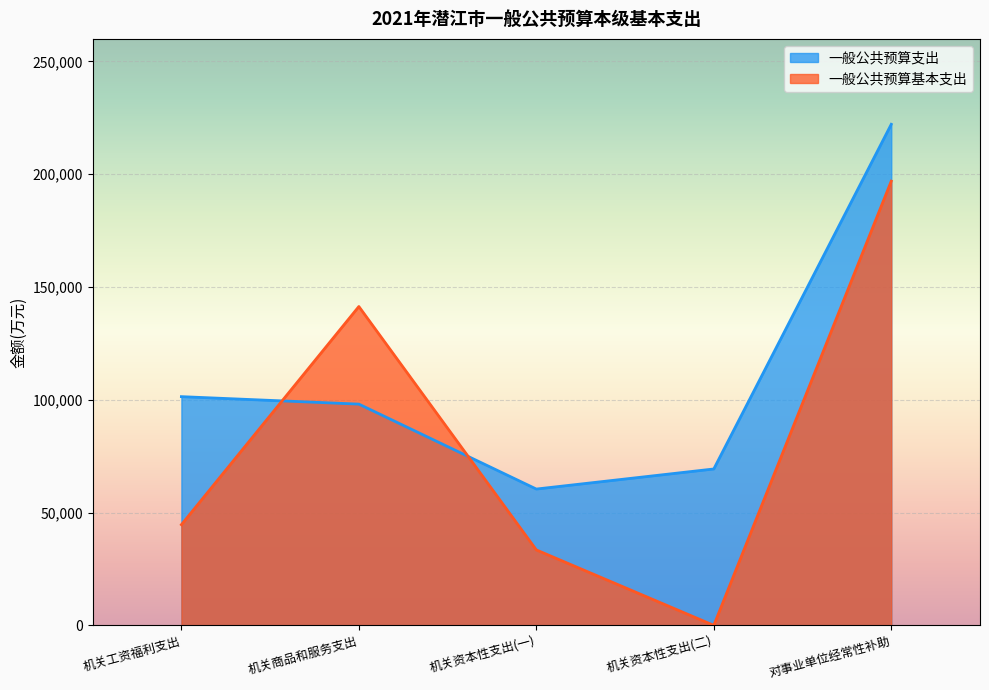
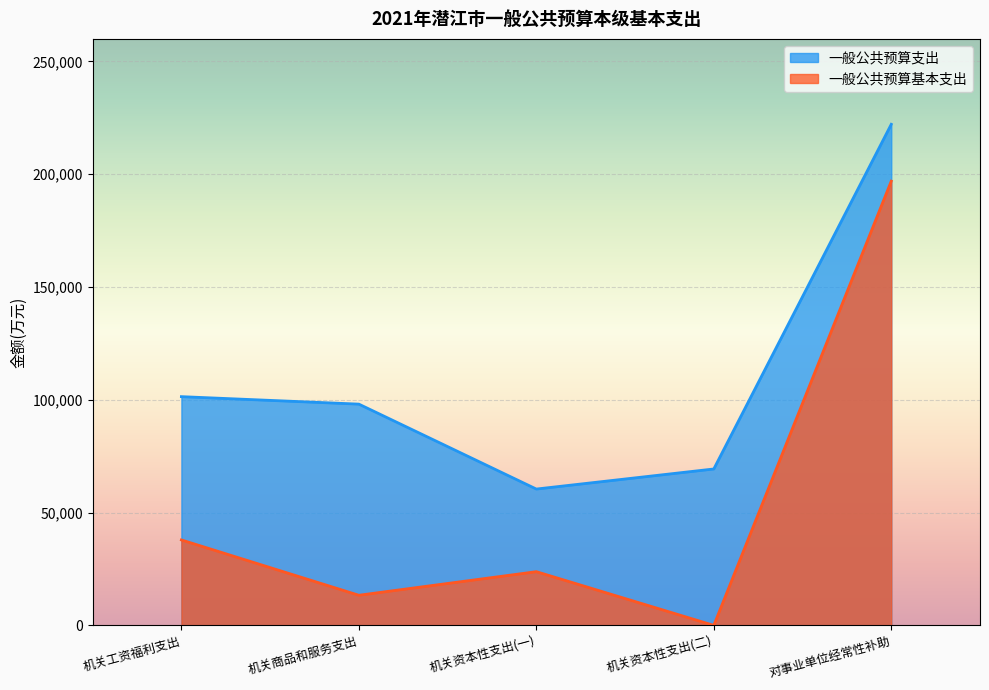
一般公共预算基本支出, 机关工资福利支出: 45,000 -> 38,000
一般公共预算基本支出, 机关商品和服务支出: 141,000 -> 13,000
一般公共预算基本支出, 机关资本性支出(一): 33,000 -> 24,000
